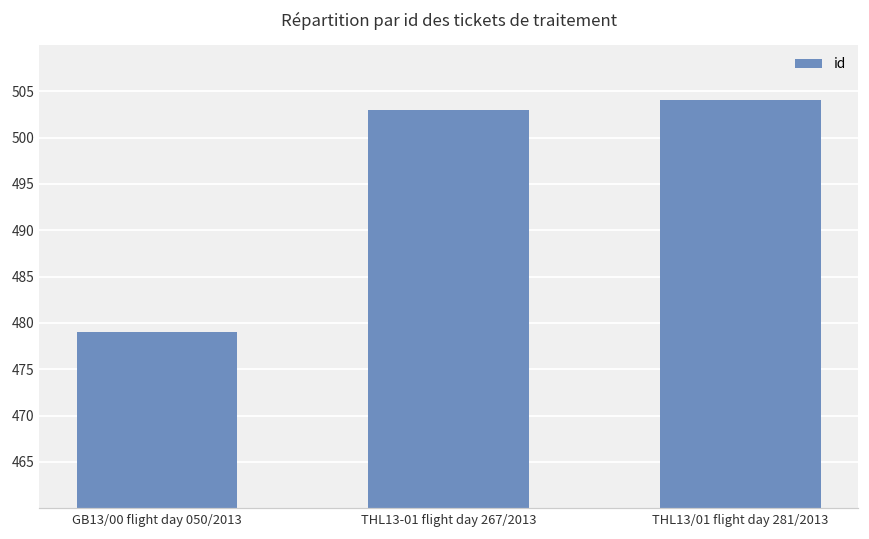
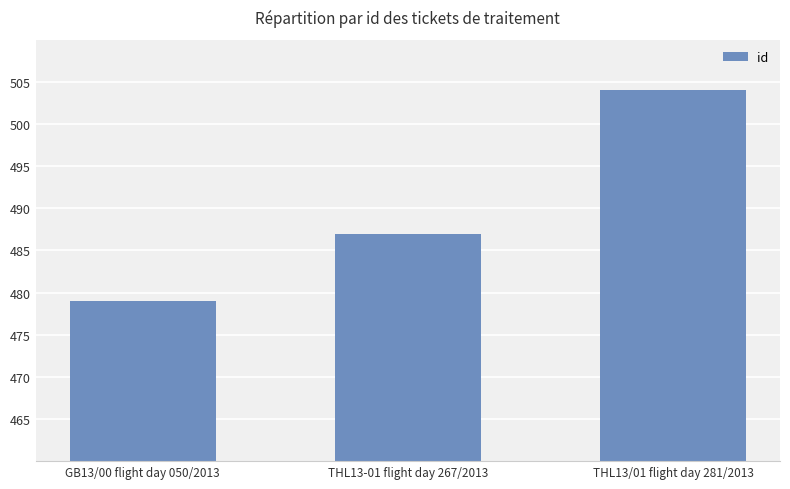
THL13-01 flight day 267/2013: 503 -> 487
